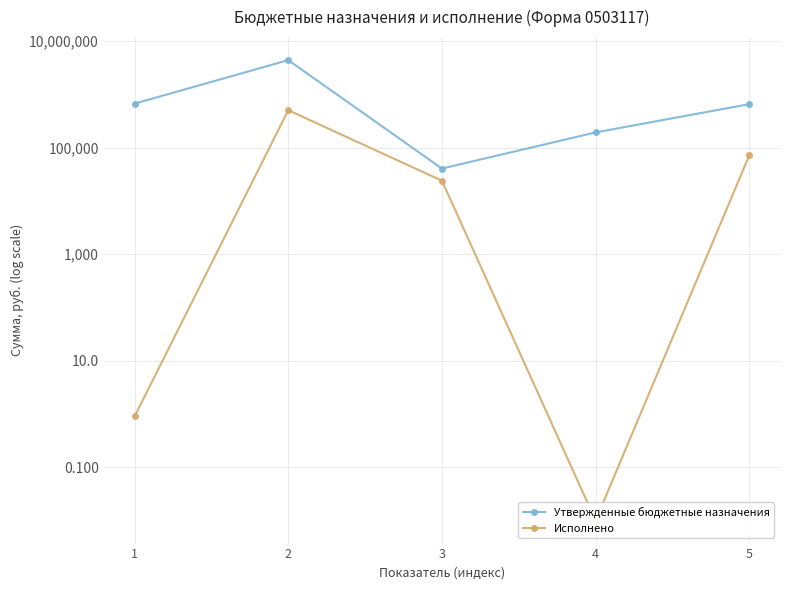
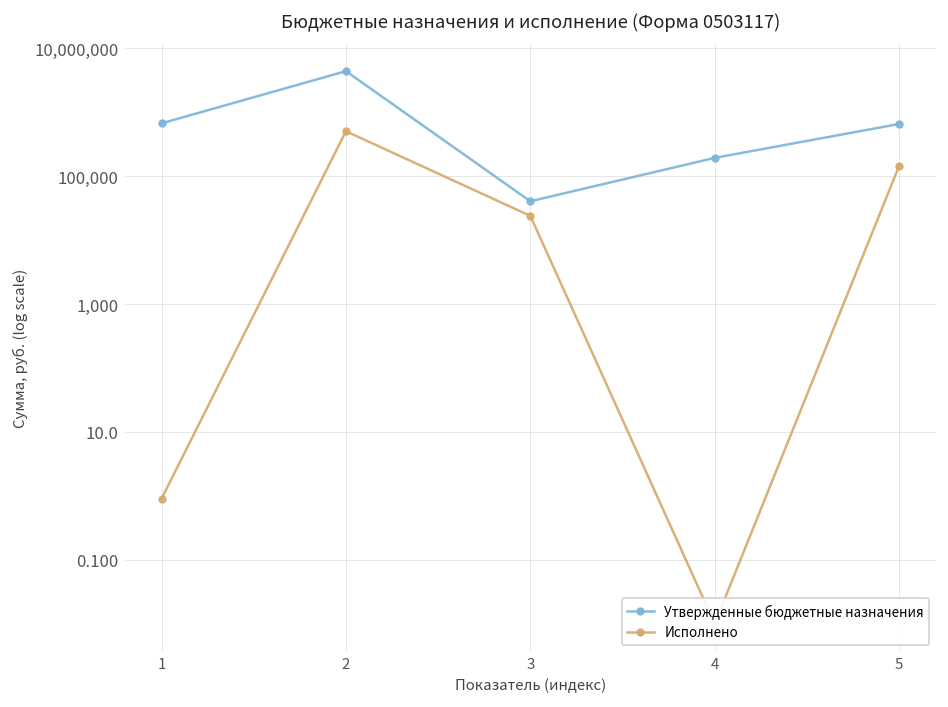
Исполнено, 5: 70,000 -> 140,000
